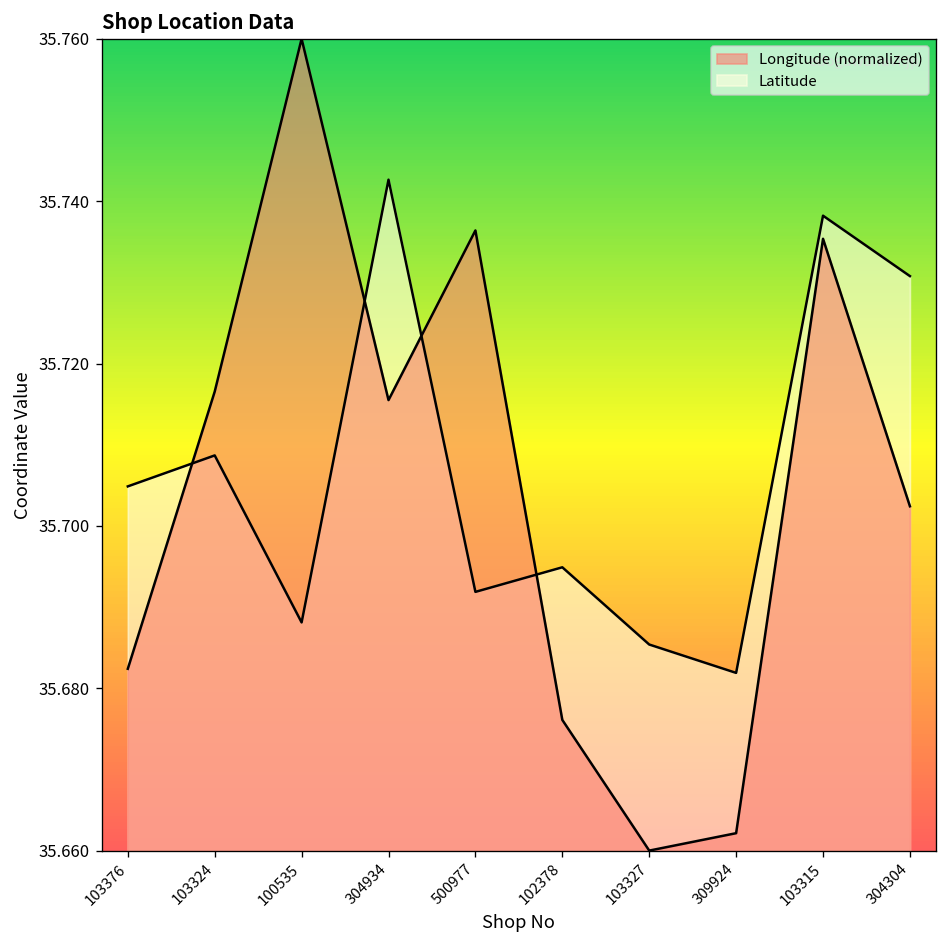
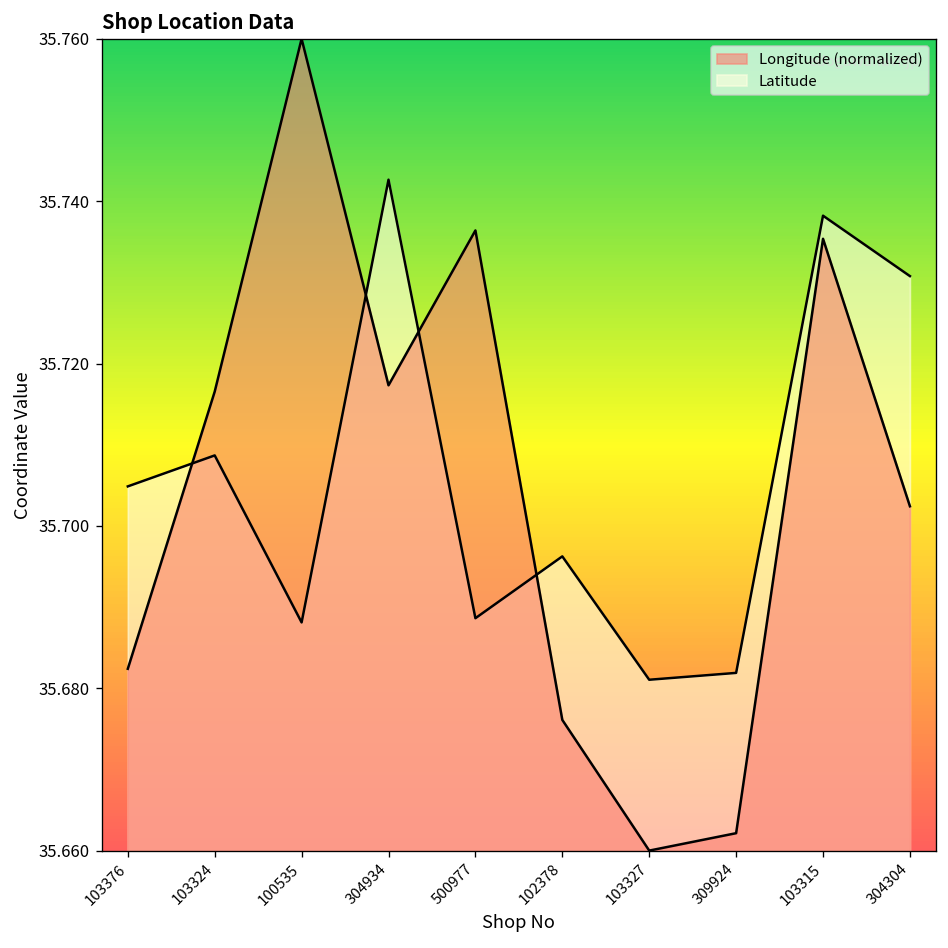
Longitude (normalized), 304934: 35.715 -> 35.717
Latitude, 500977: 35.692 -> 35.689
Latitude, 102378: 35.695 -> 35.696
Latitude, 103327: 35.685 -> 35.681
